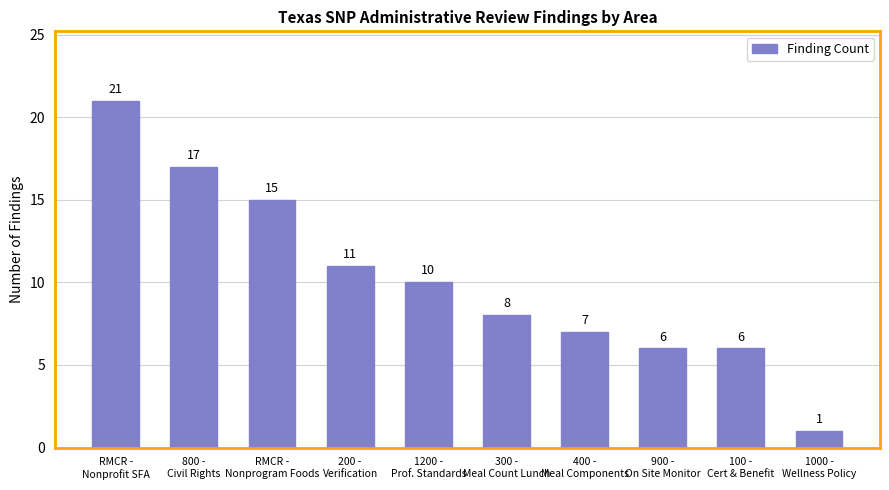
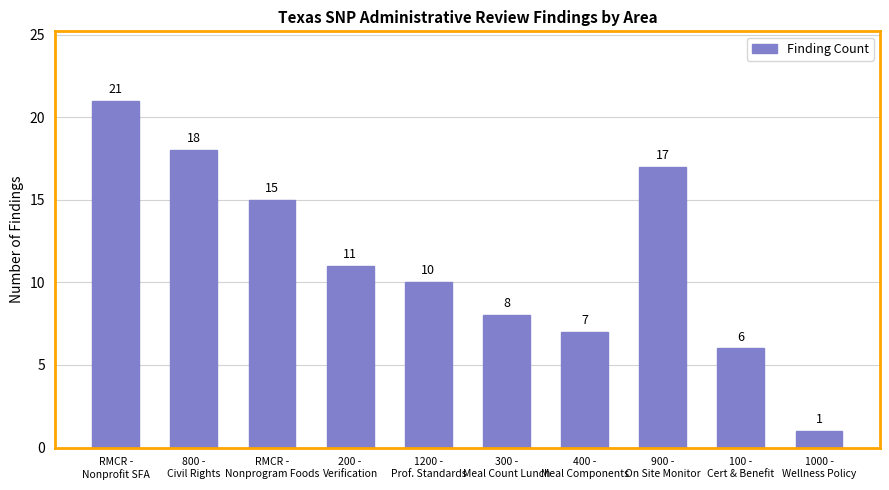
800 - Civil Rights: 17 -> 18
900 - On Site Monitor: 6 -> 17
